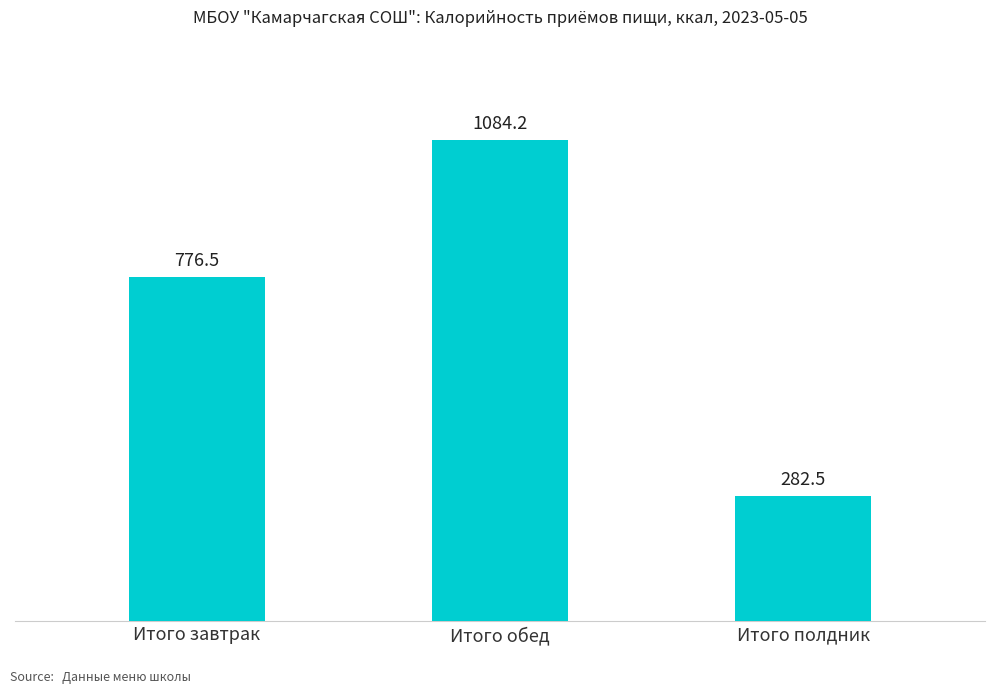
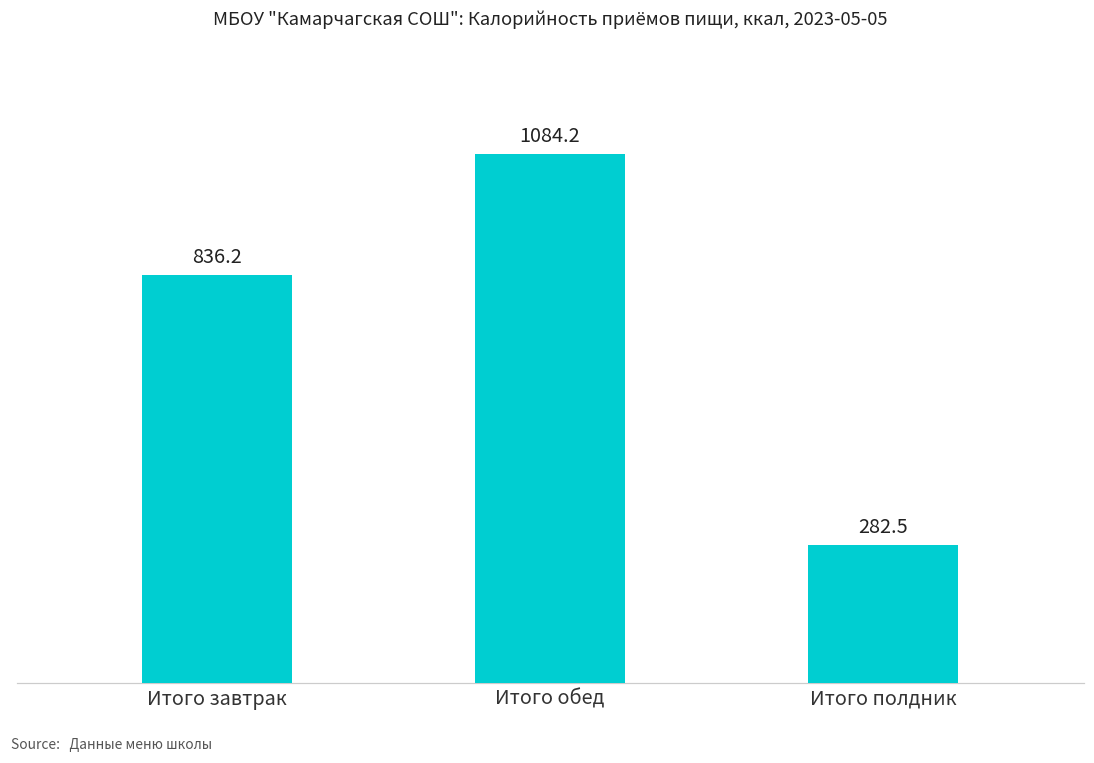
Итого завтрак: 776.5 -> 836.2
